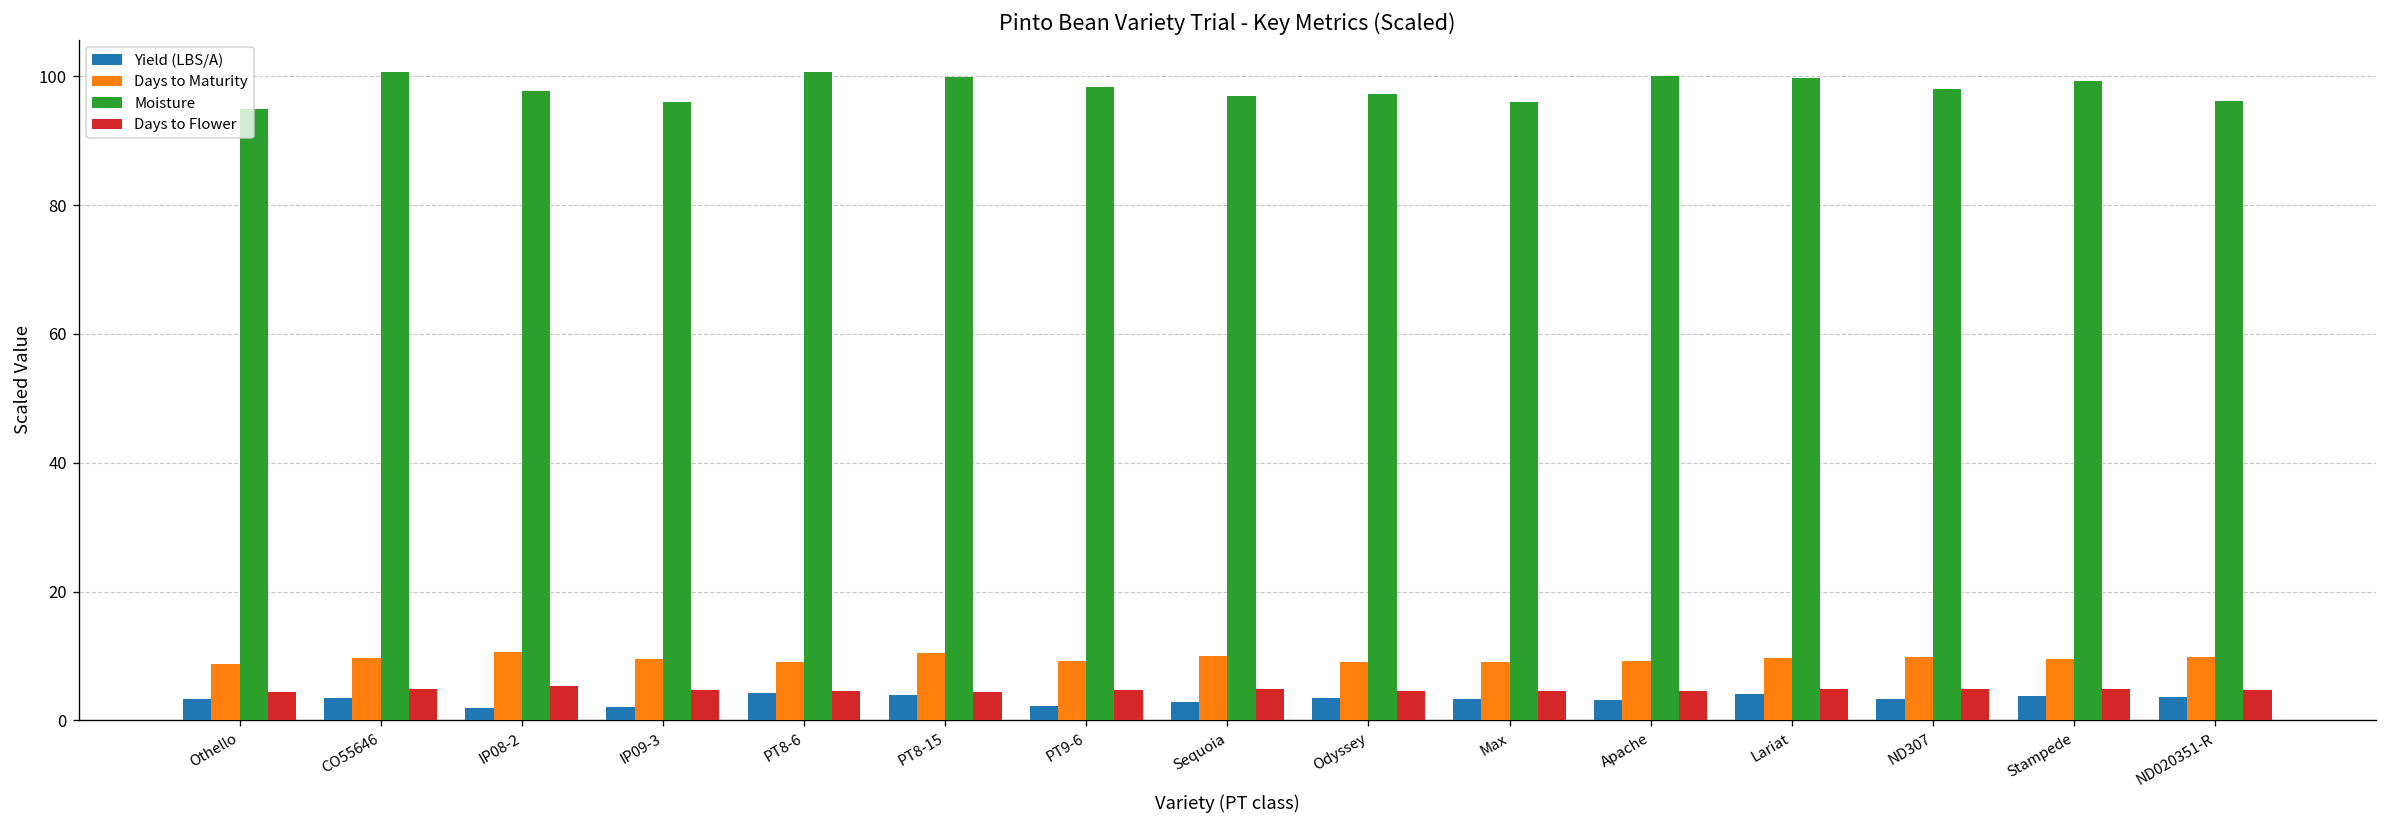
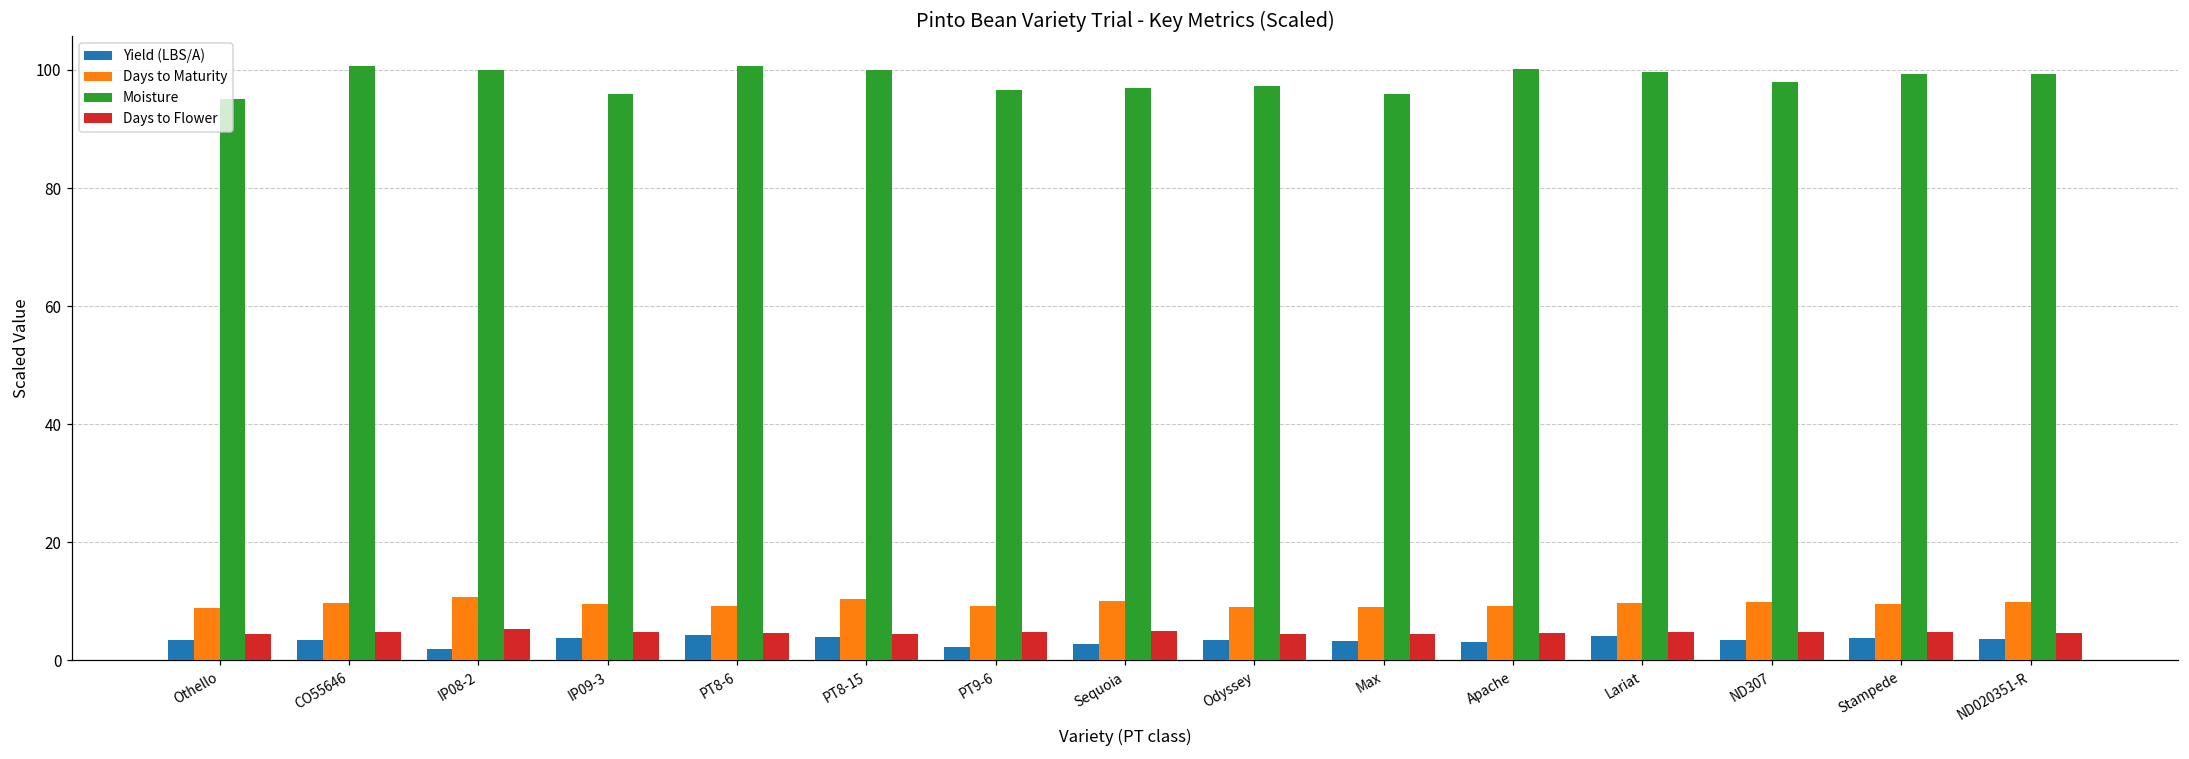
Moisture, IP08-2: 98 -> 100
Yield (LBS/A), IP09-3: 2 -> 4
Moisture, PT9-6: 98 -> 97
Moisture, ND020351-R: 96 -> 99
